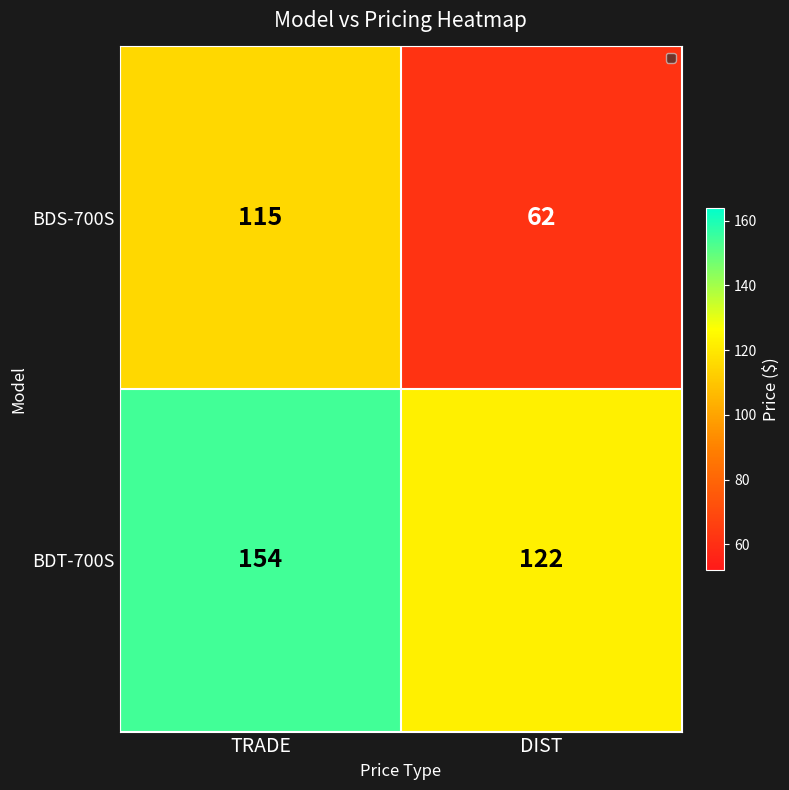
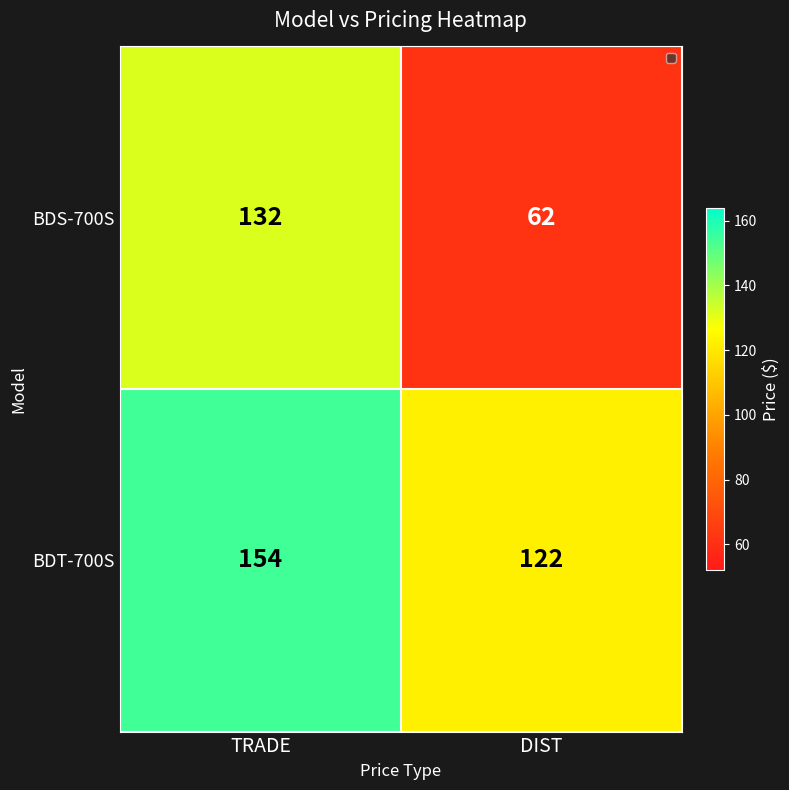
BDS‑700S, TRADE: 115 -> 132
